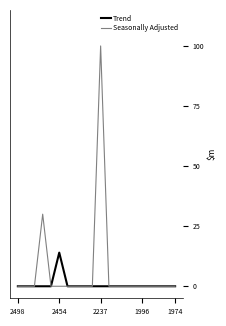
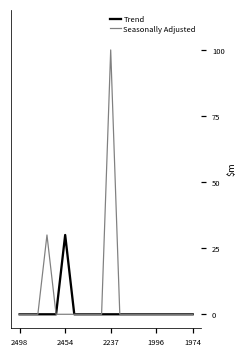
Trend, 2454: 14 -> 30
